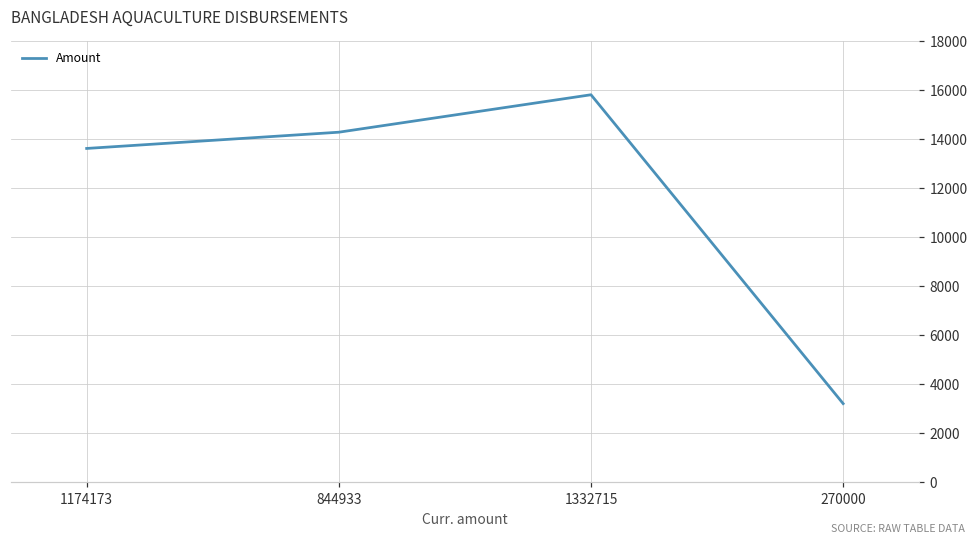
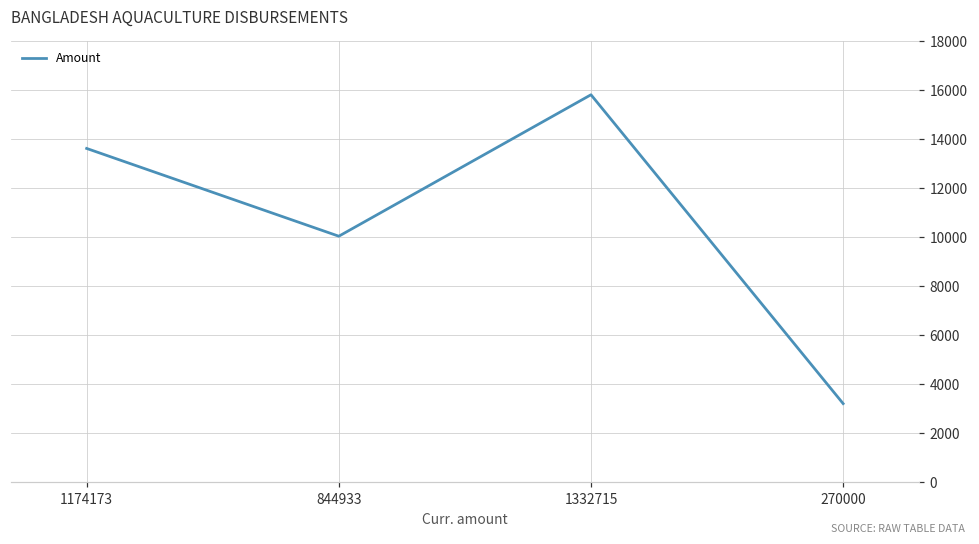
844933: 14300 -> 10000
